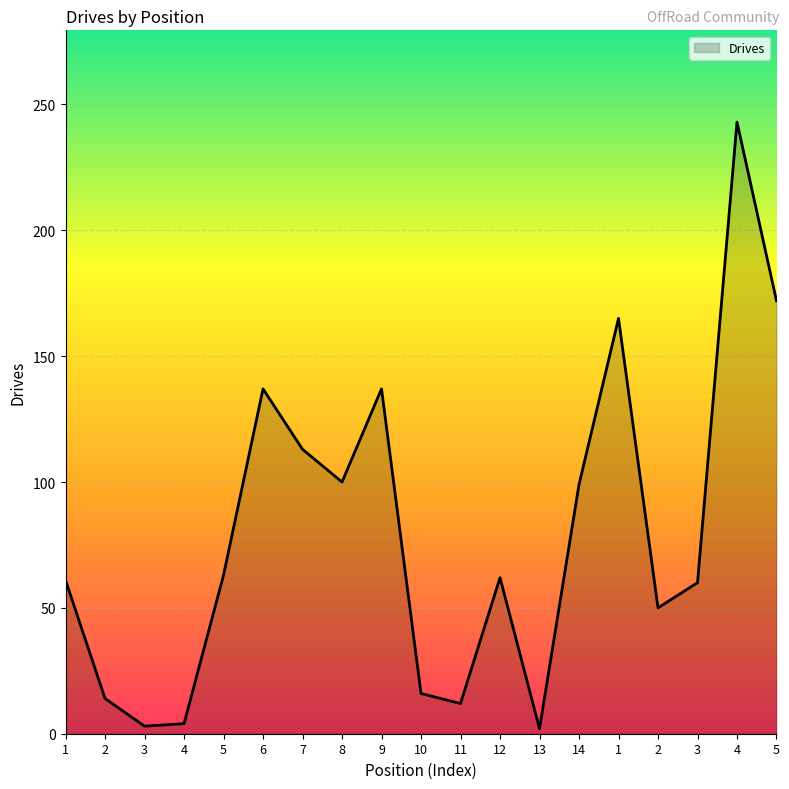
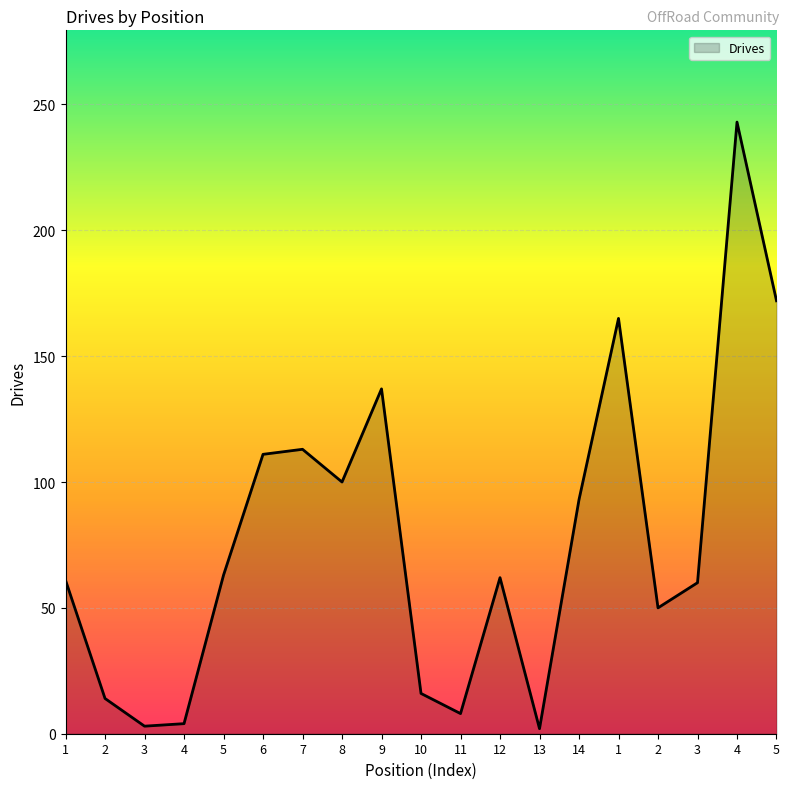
6: 137 -> 111
11: 12 -> 8
14: 99 -> 93
